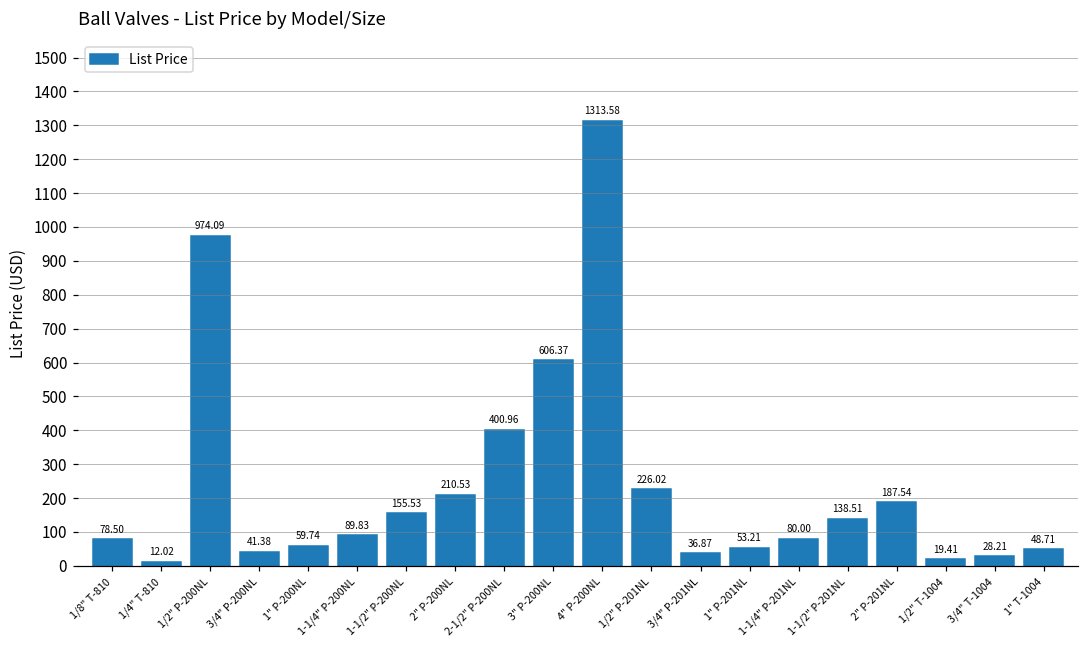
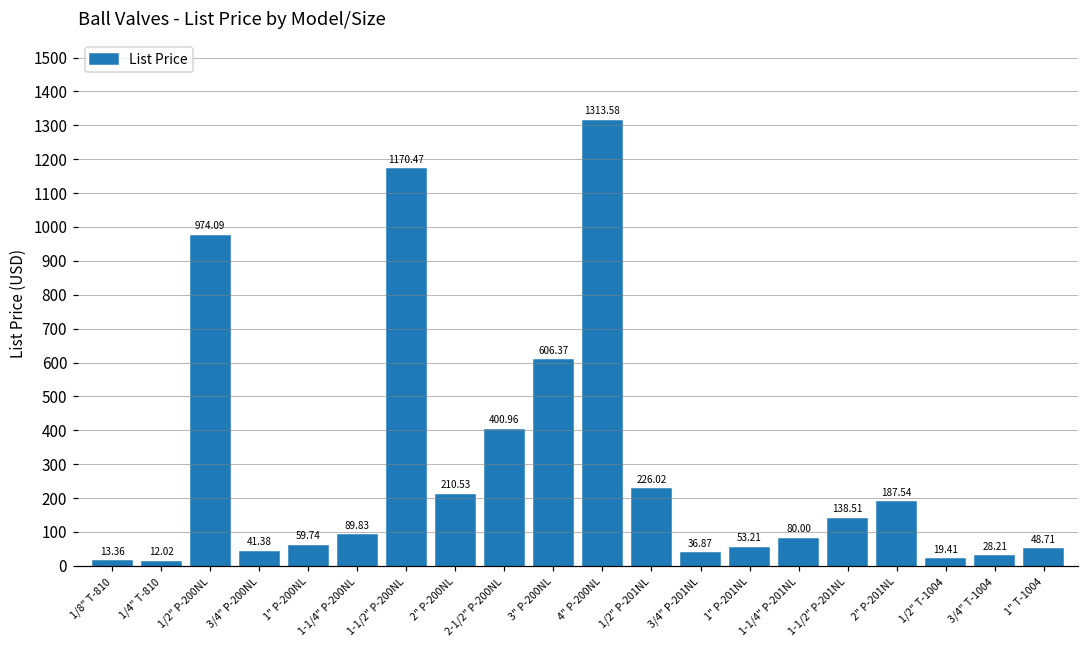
1/8" T-810: 78.50 -> 13.36
1-1/2" P-200NL: 155.53 -> 1170.47
